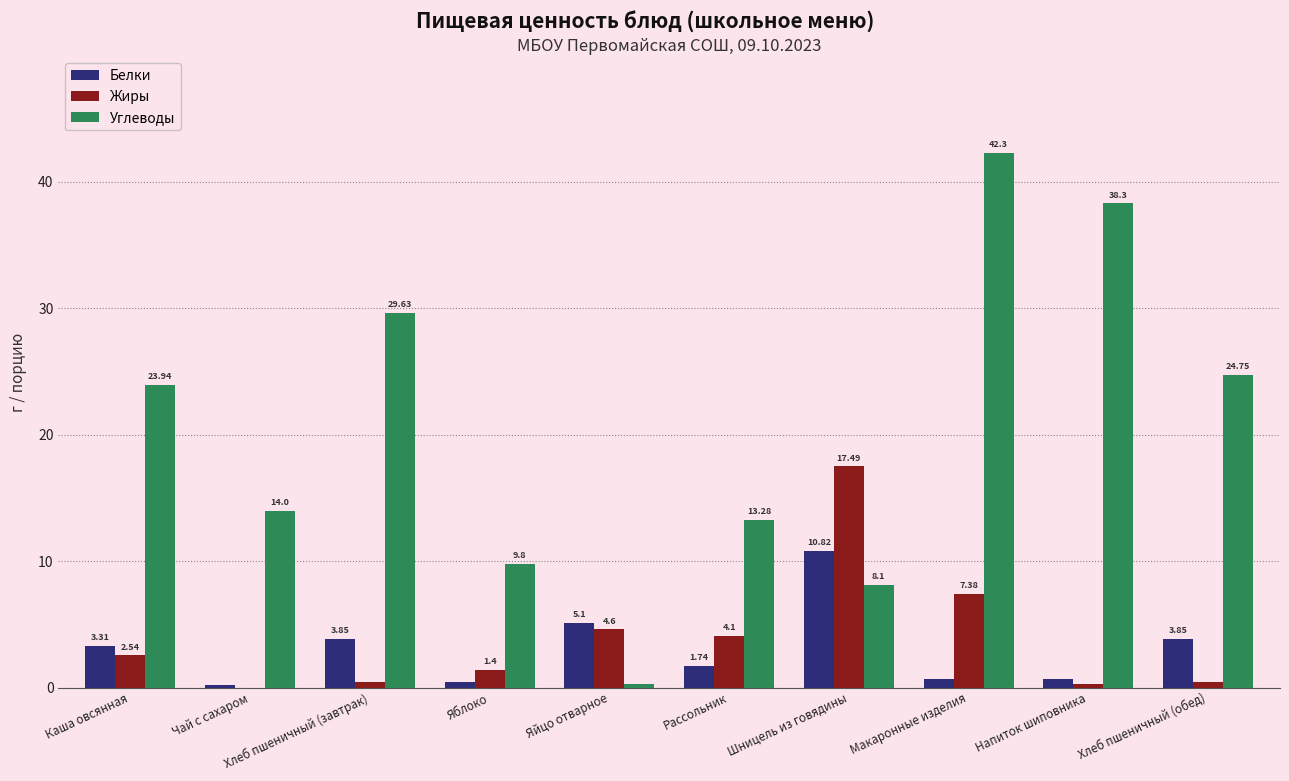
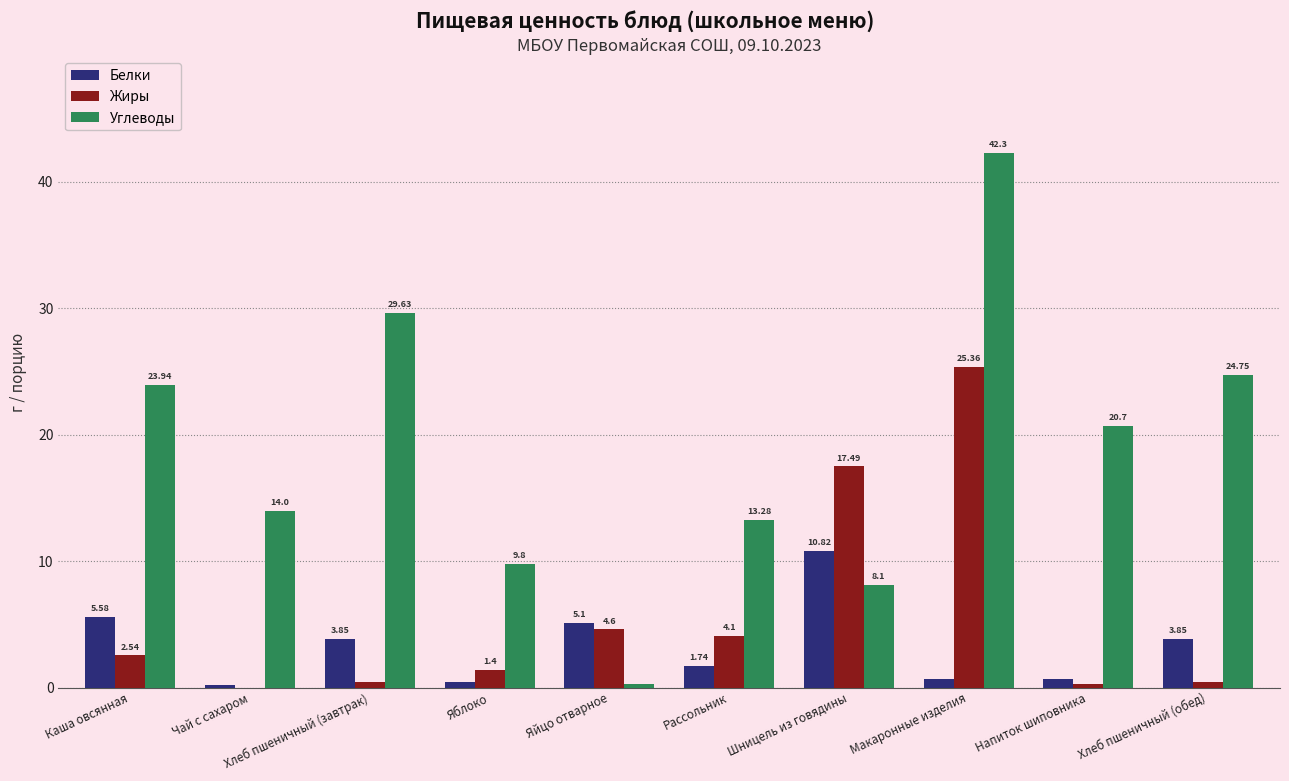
Белки, Каша овсянная: 3.31 -> 5.58
Жиры, Макаронные изделия: 7.38 -> 25.36
Углеводы, Напиток шиповника: 38.3 -> 20.7
